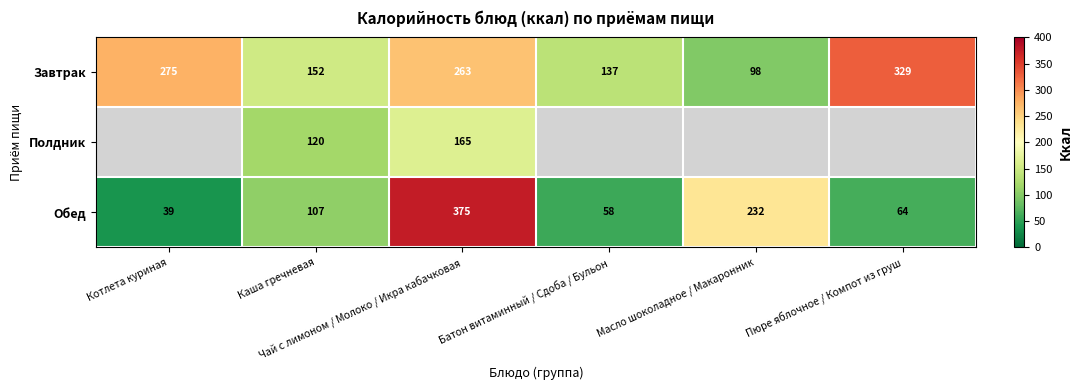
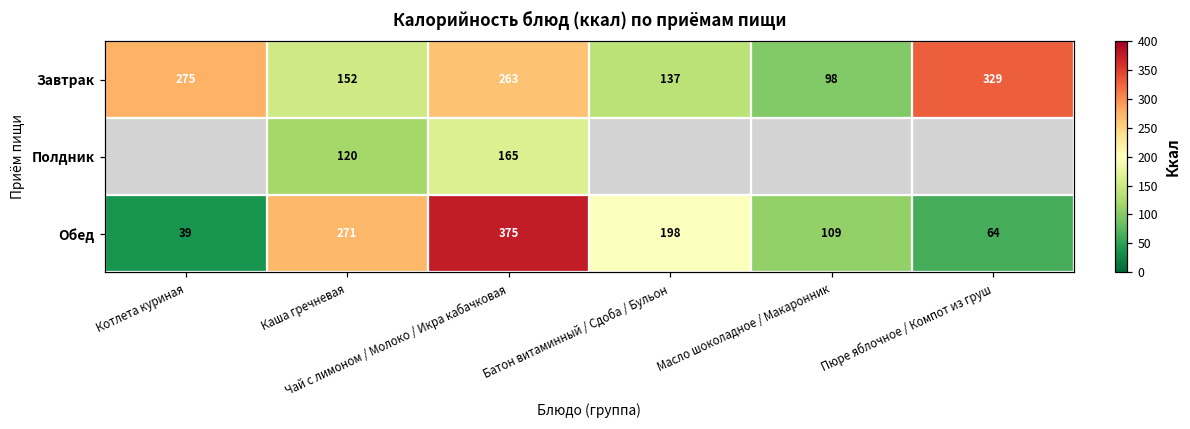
Обед, Каша гречневая: 107 -> 271
Обед, Батон витаминный / Сдоба / Бульон: 58 -> 198
Обед, Масло шоколадное / Макаронник: 232 -> 109
